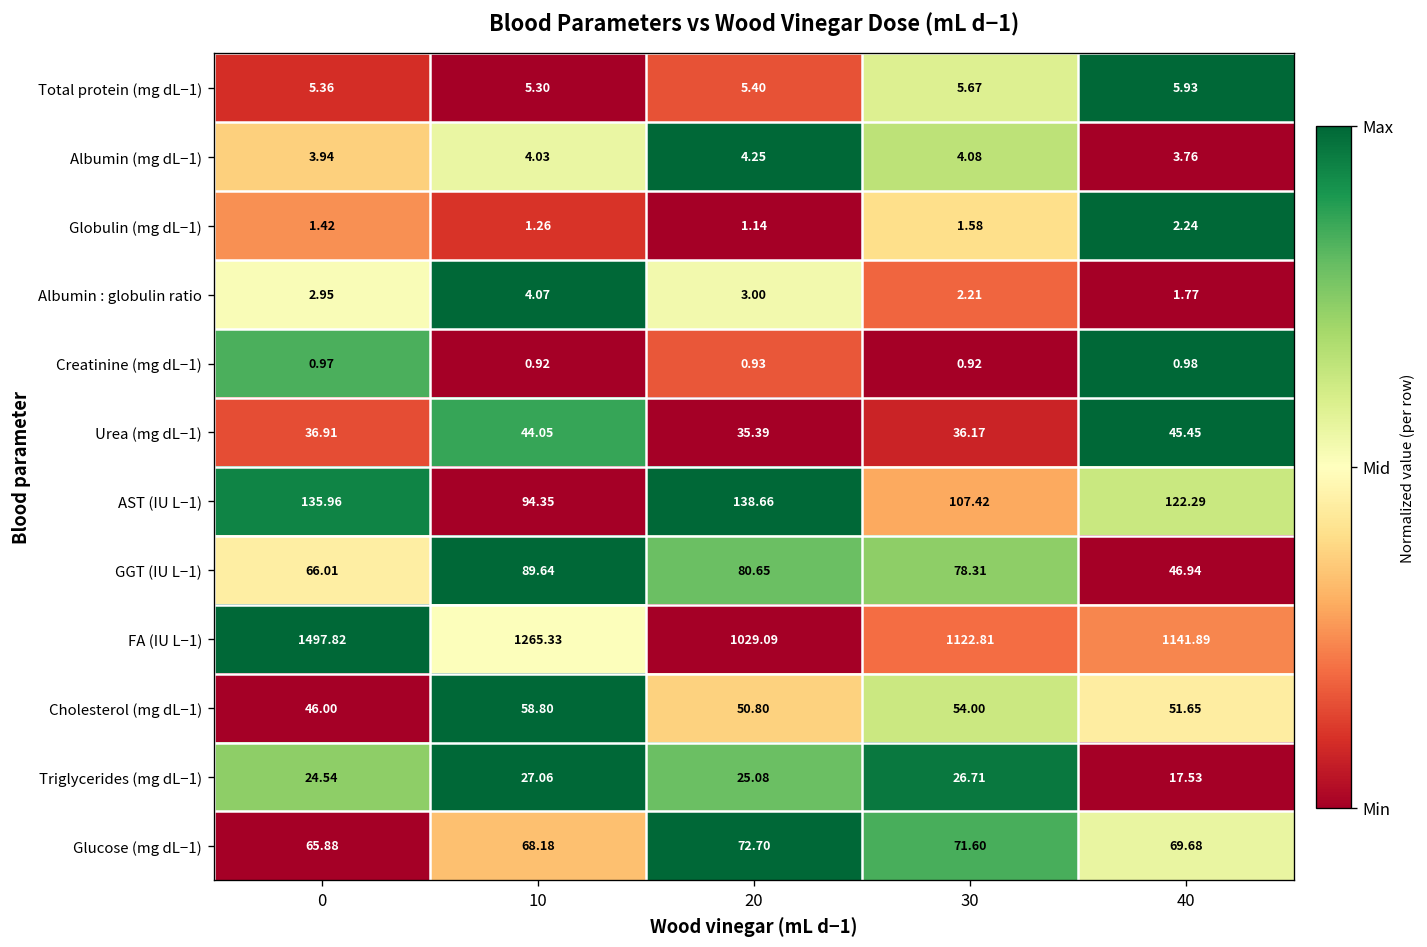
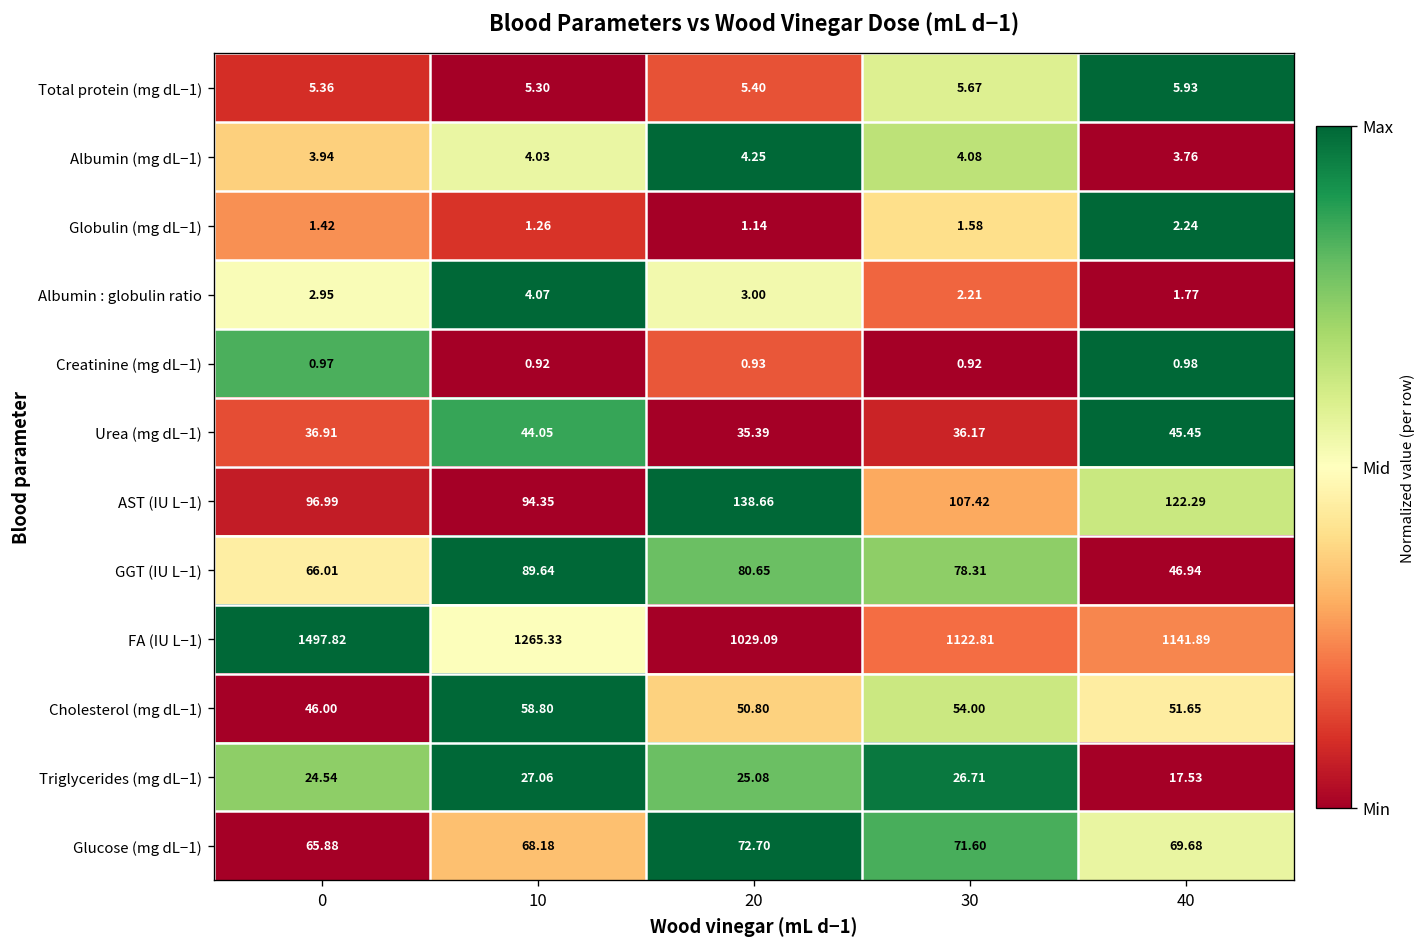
AST (IU L−1), 0: 135.96 -> 96.99
